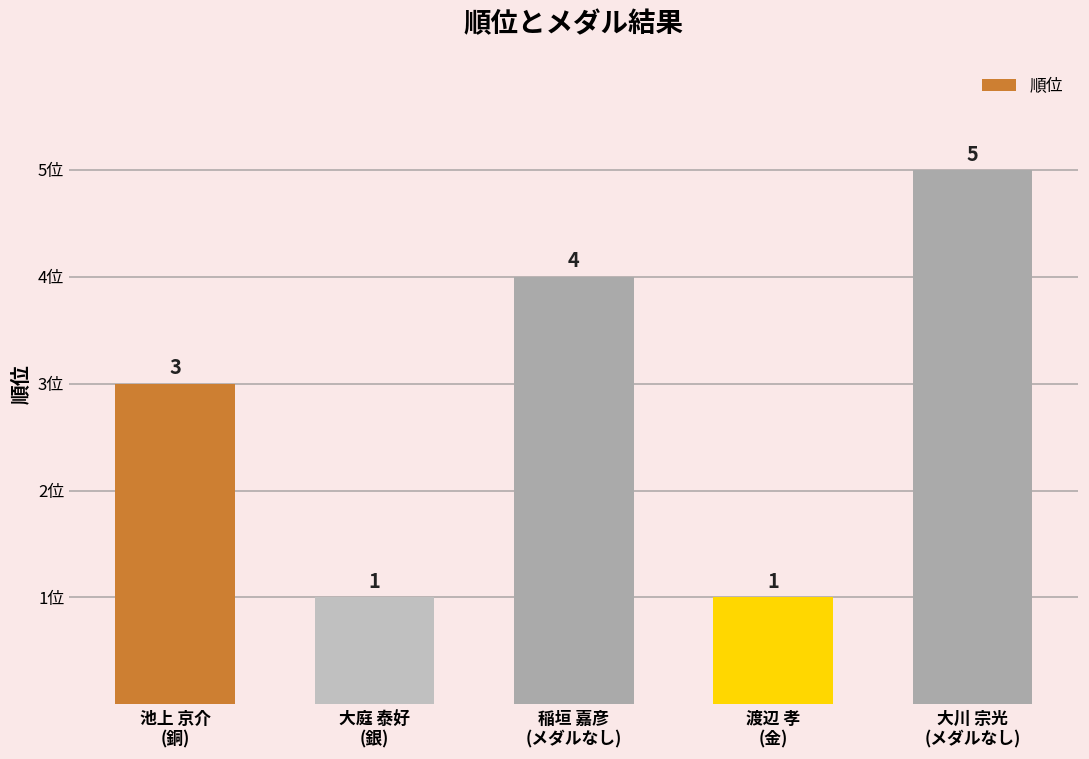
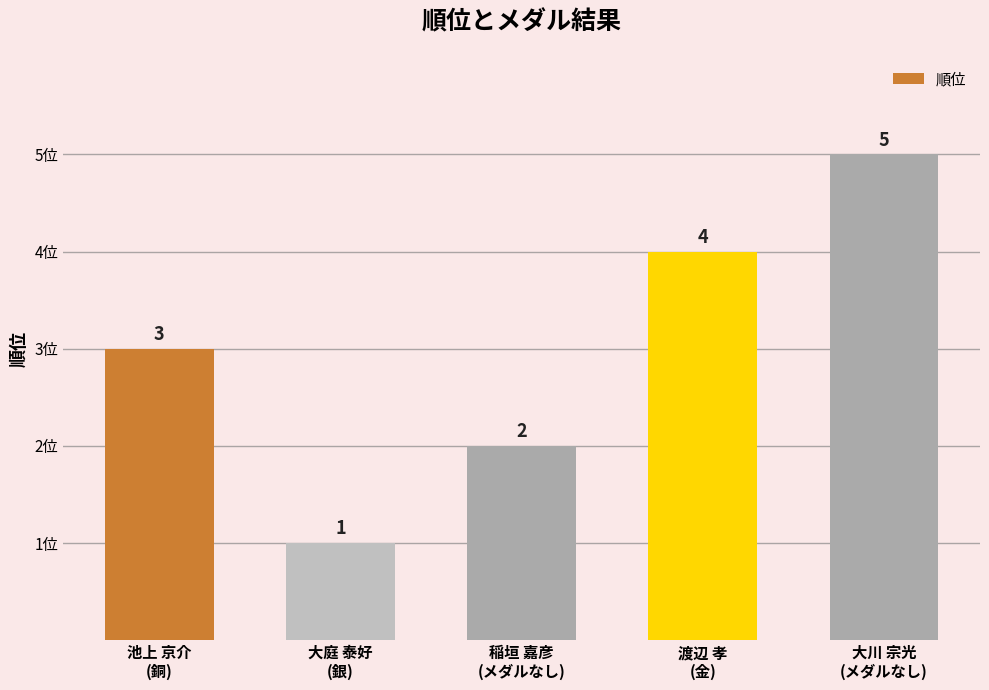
稲垣 嘉彦 (メダルなし): 4 -> 2
渡辺 孝 (金): 1 -> 4
